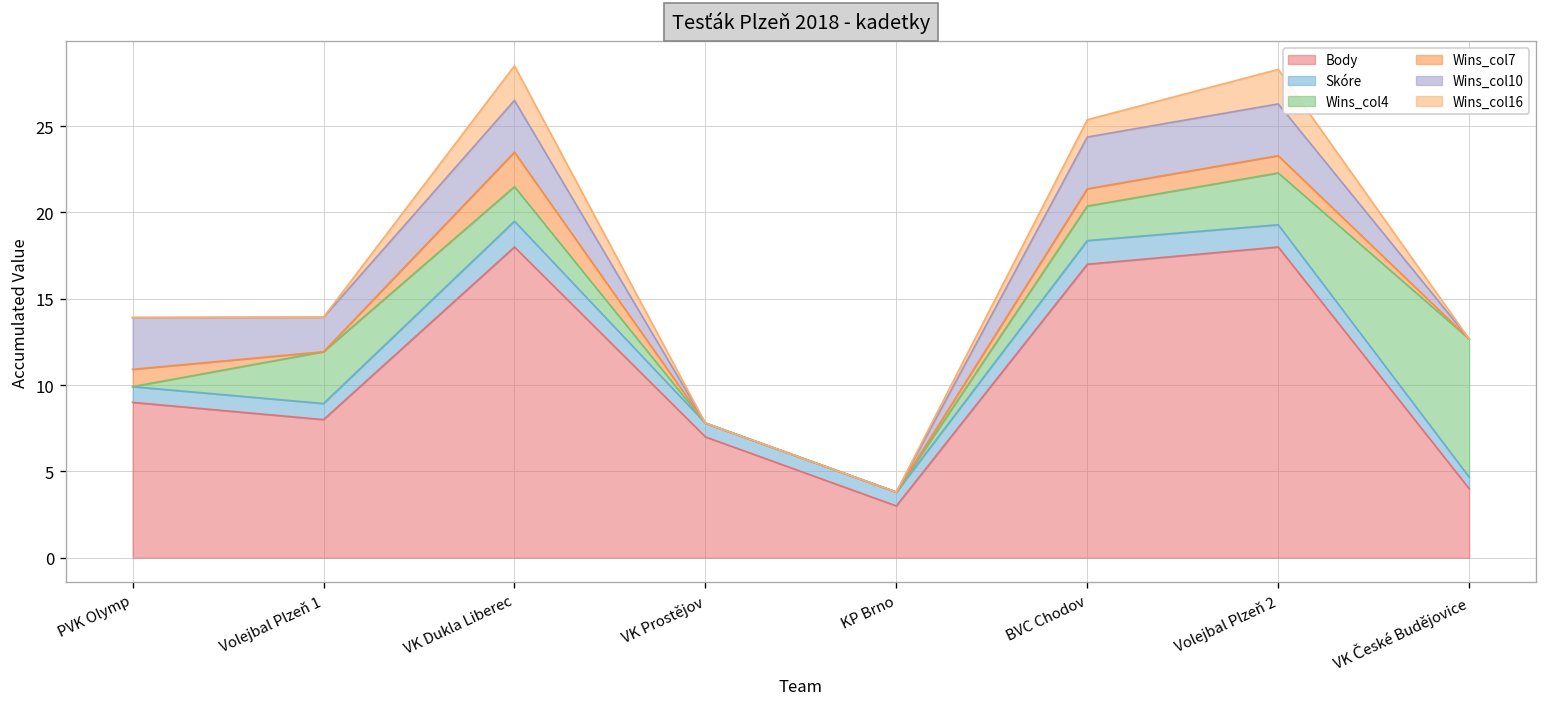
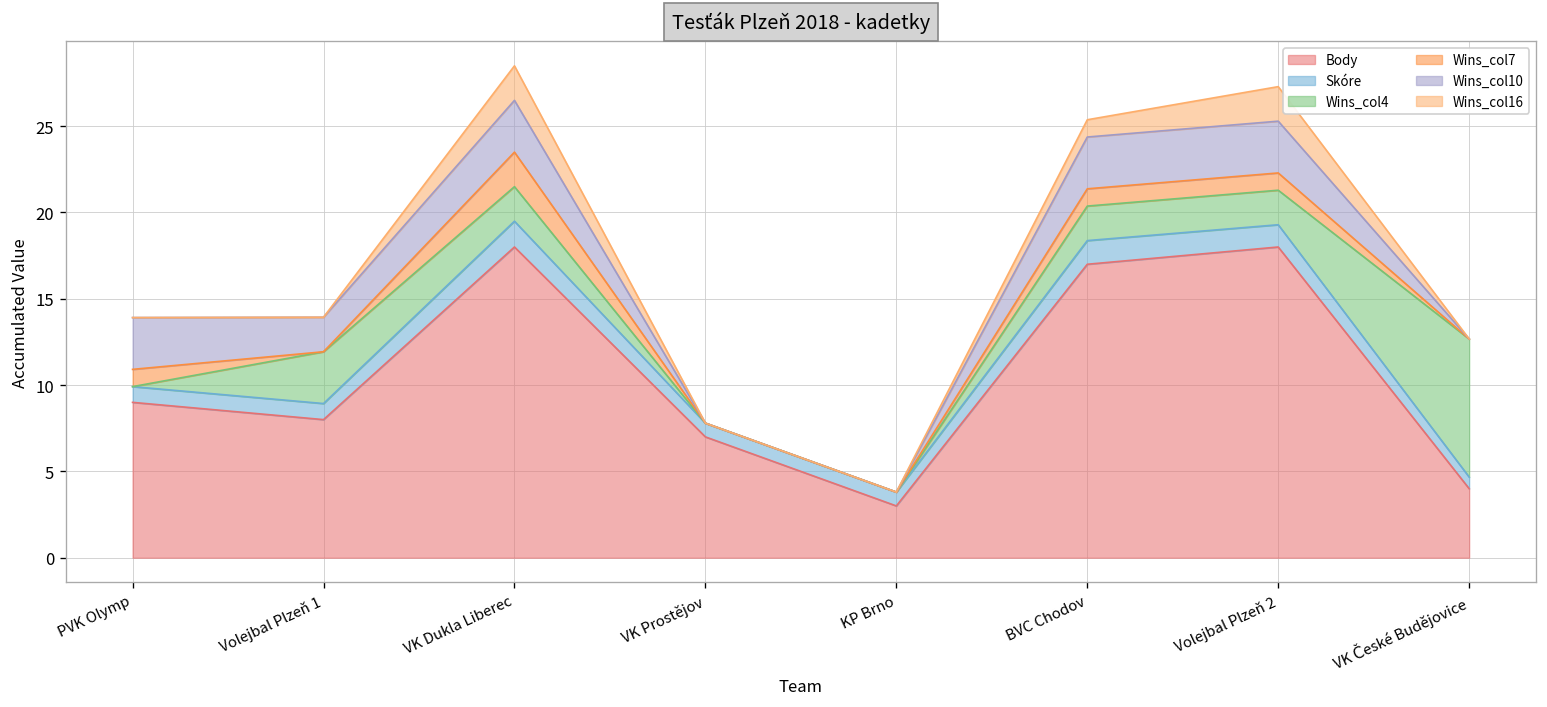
Wins_col4, Volejbal Plzeň 2: 3 -> 2
